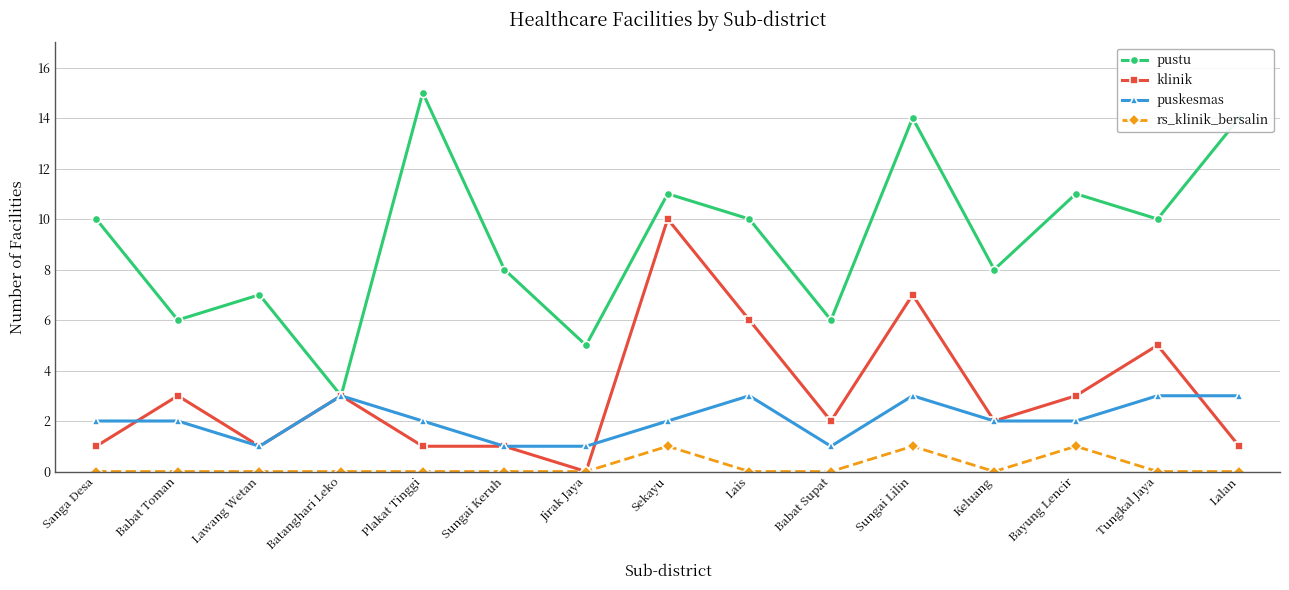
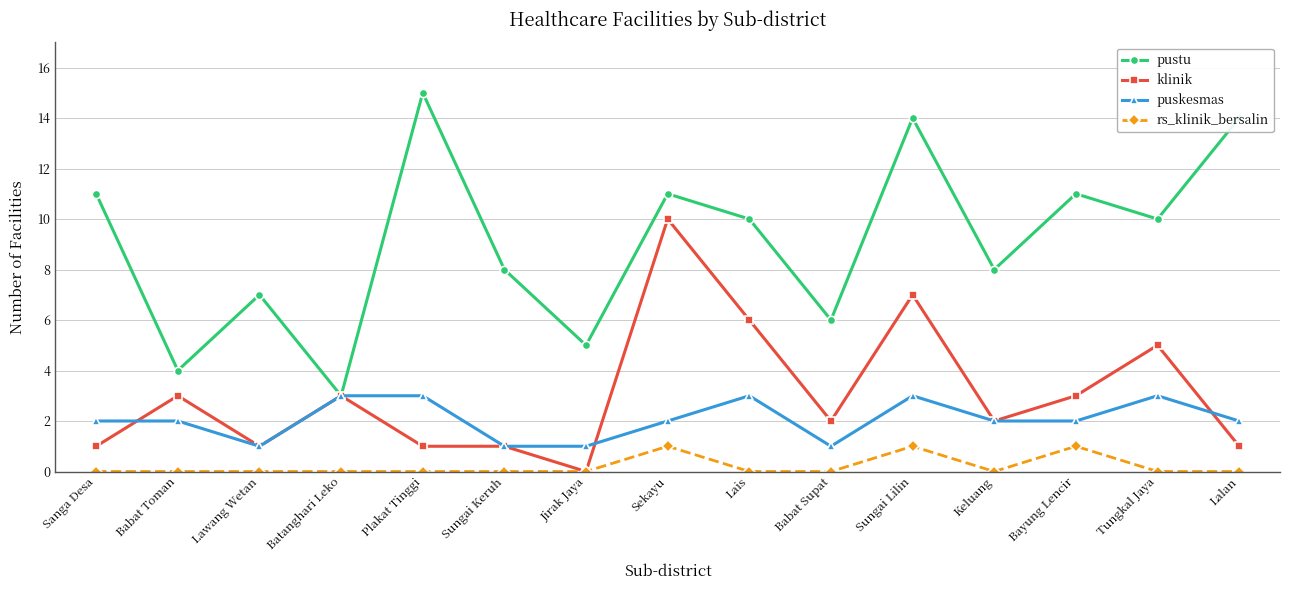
pustu, Sanga Desa: 10 -> 11
pustu, Babat Toman: 6 -> 4
puskesmas, Plakat Tinggi: 2 -> 3
puskesmas, Lalan: 3 -> 2
